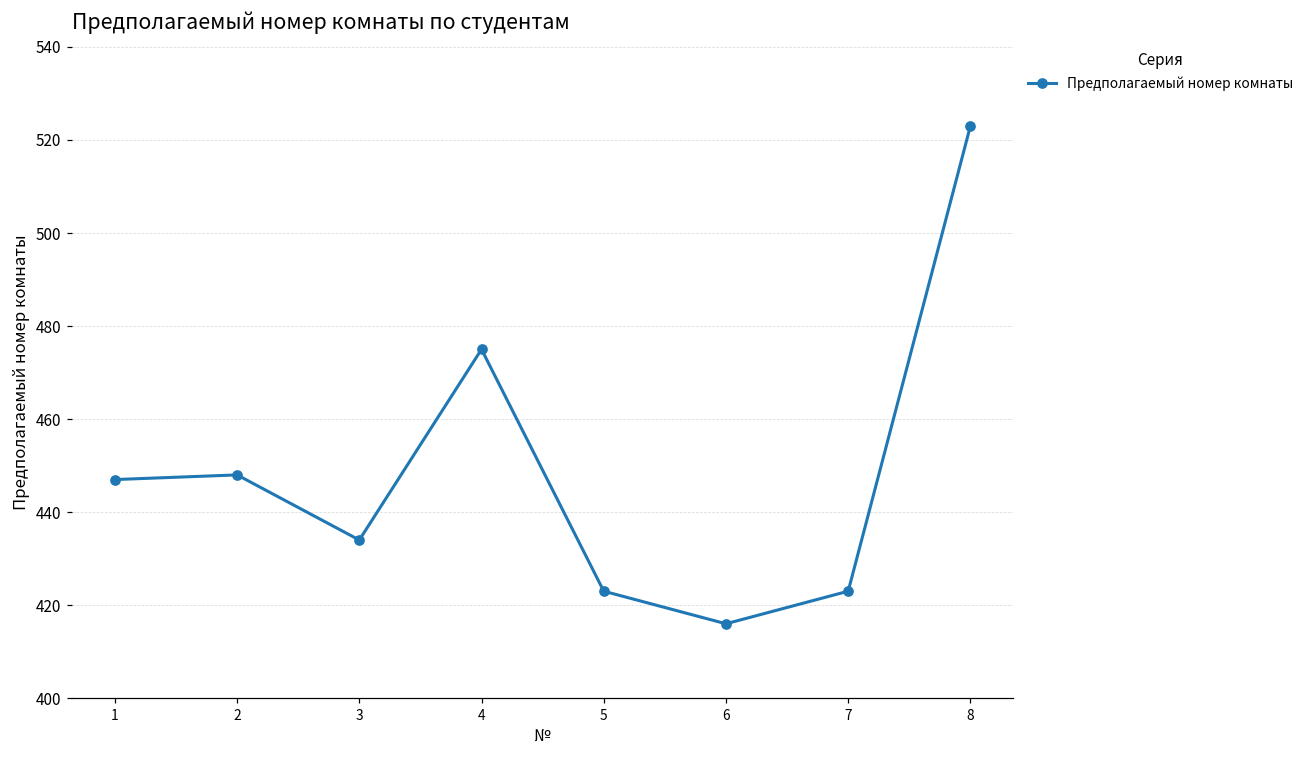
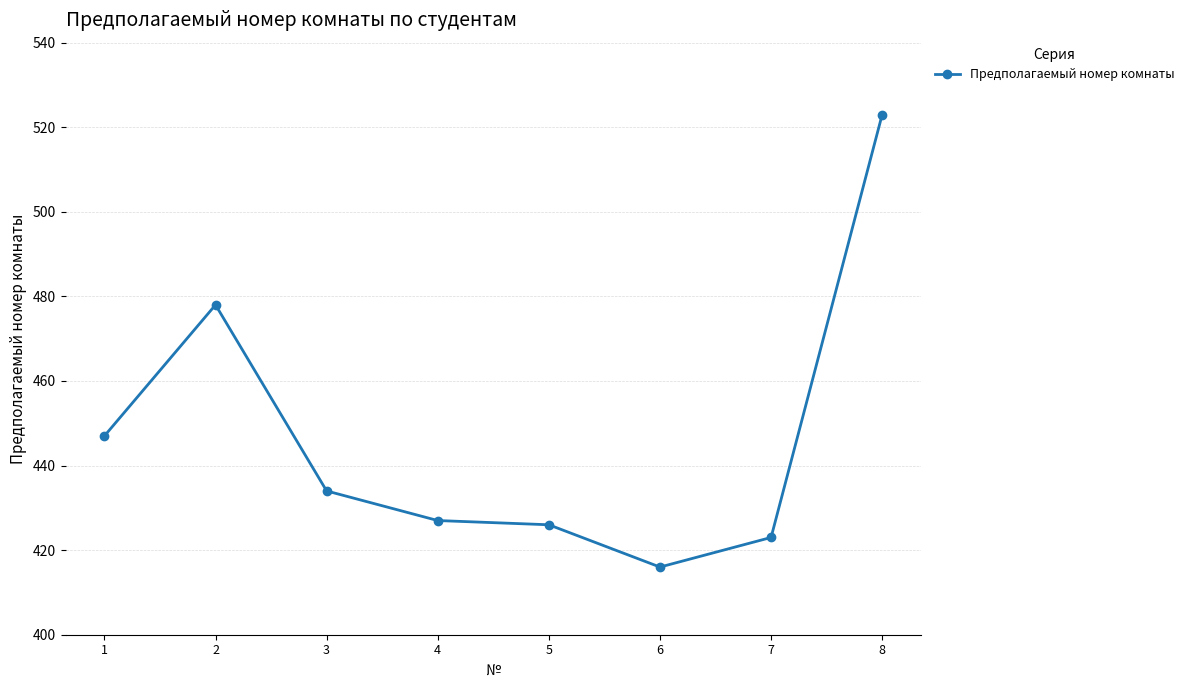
2: 448 -> 478
4: 475 -> 427
5: 423 -> 426
